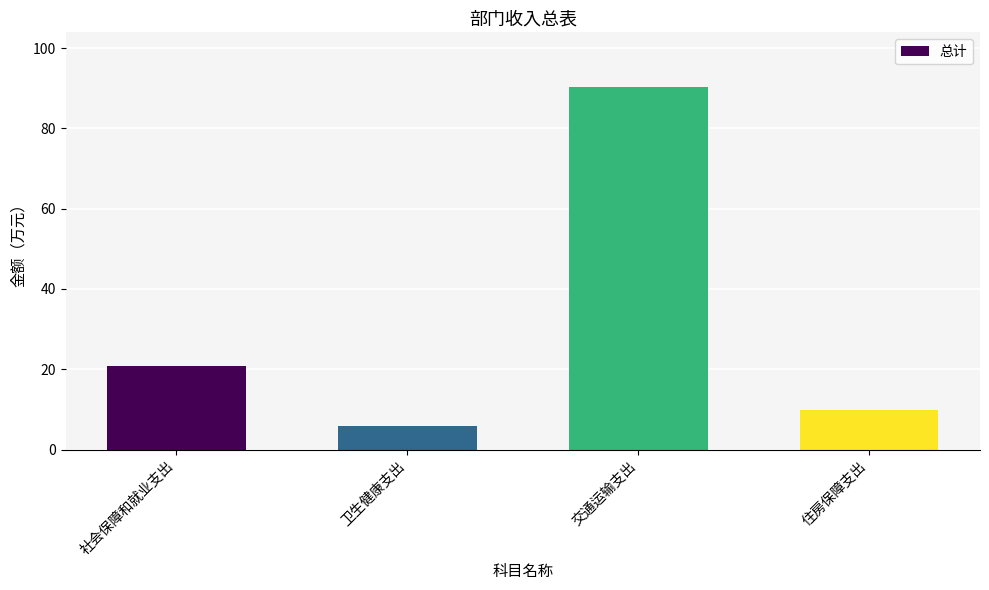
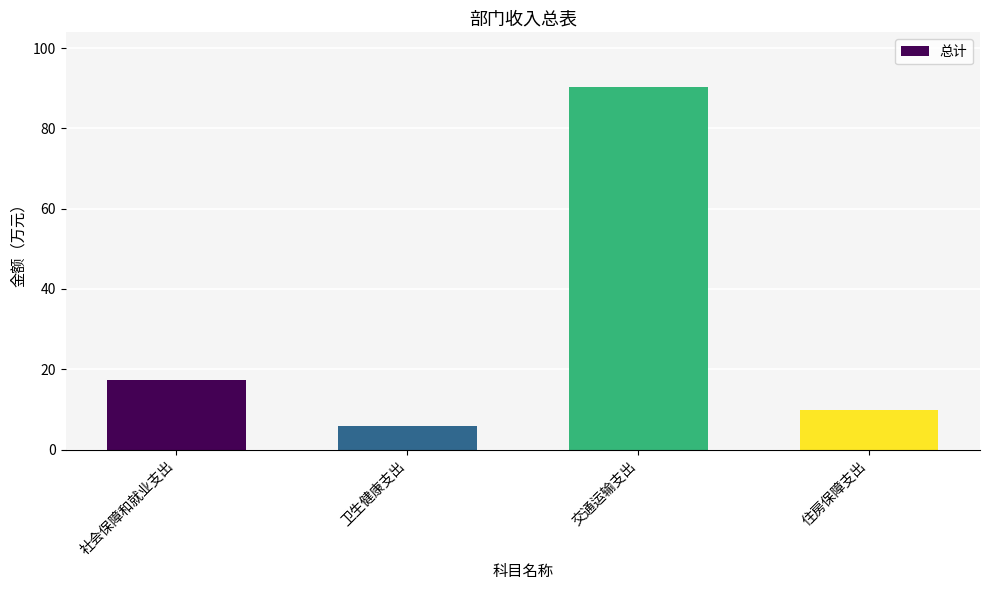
社会保障和就业支出: 21 -> 17
